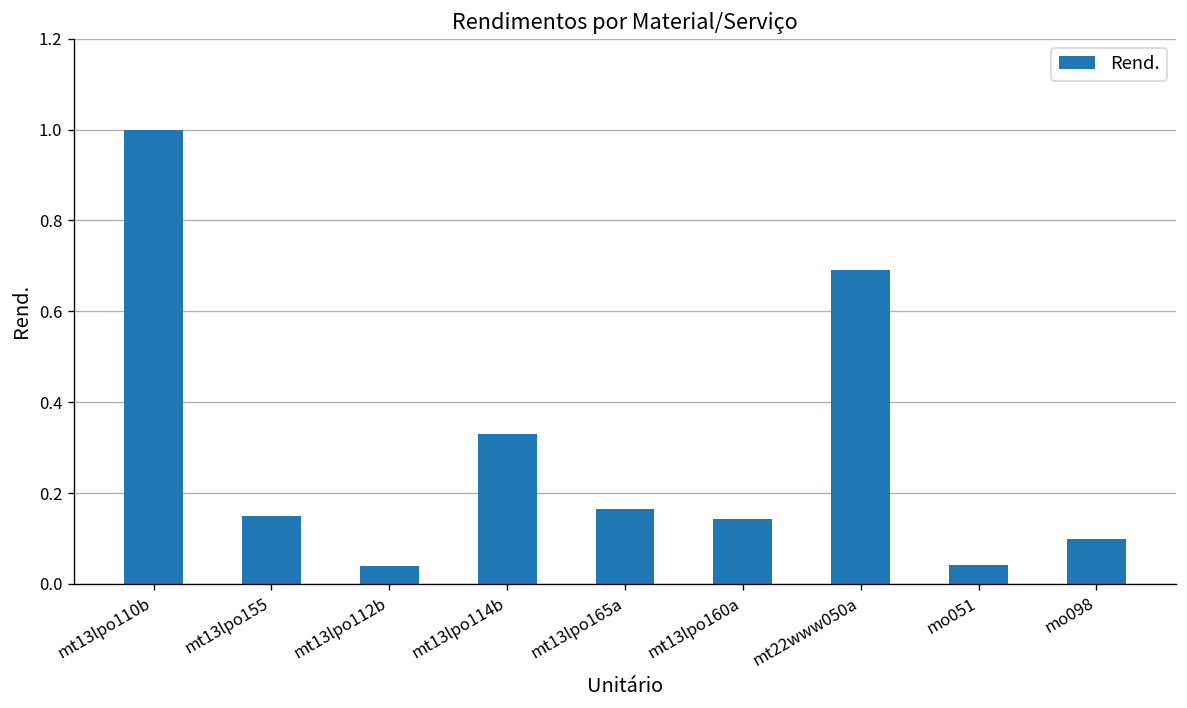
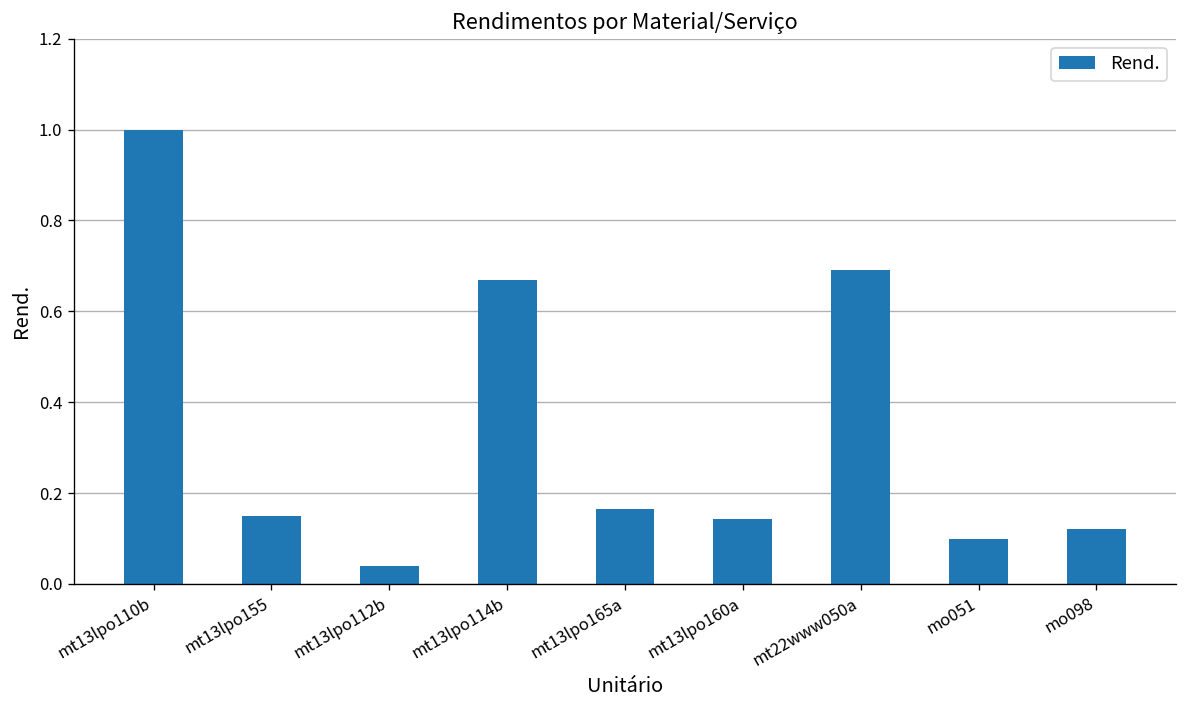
mt13lpo114b: 0.33 -> 0.67
mo051: 0.04 -> 0.10
mo098: 0.10 -> 0.12
